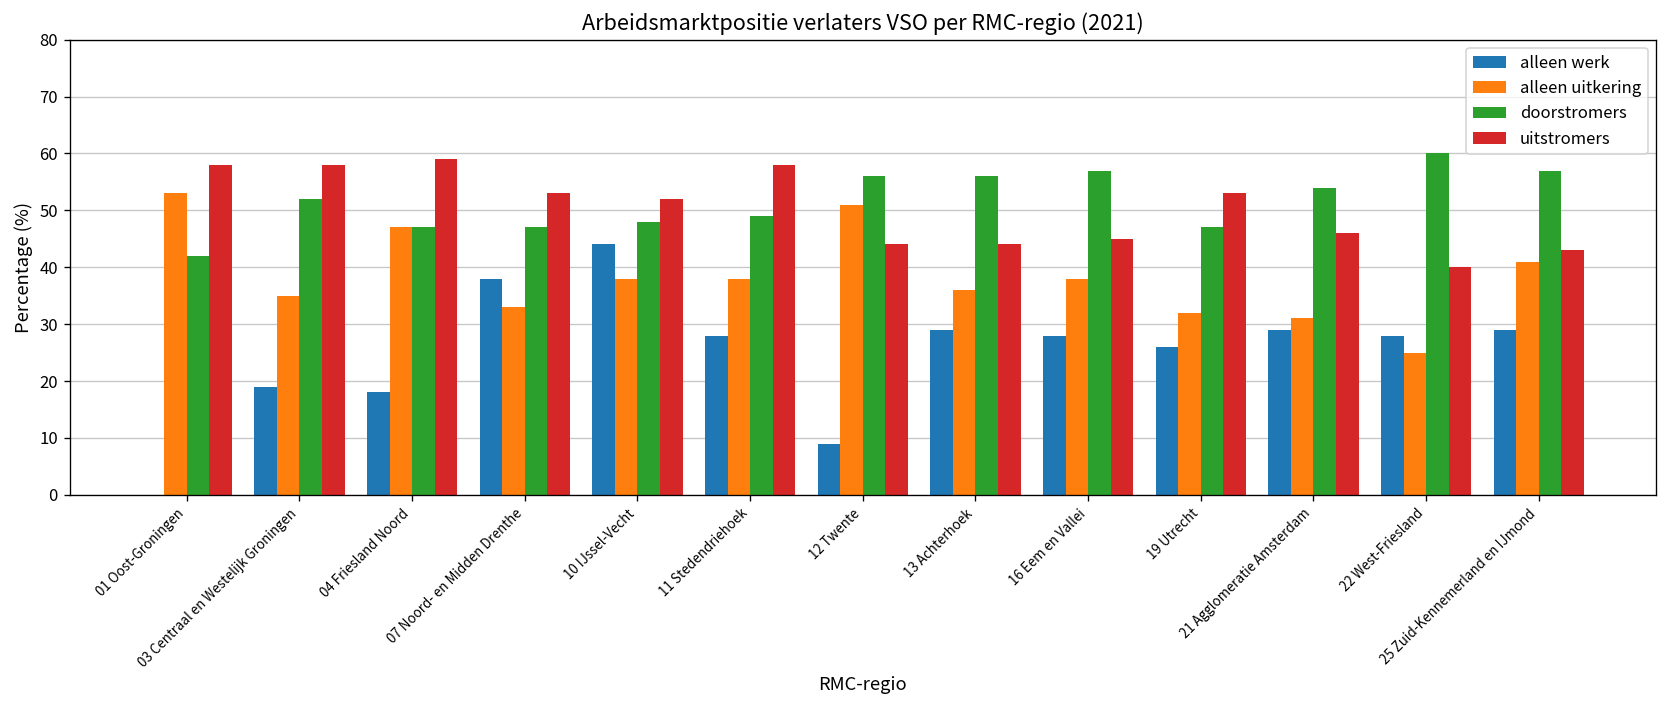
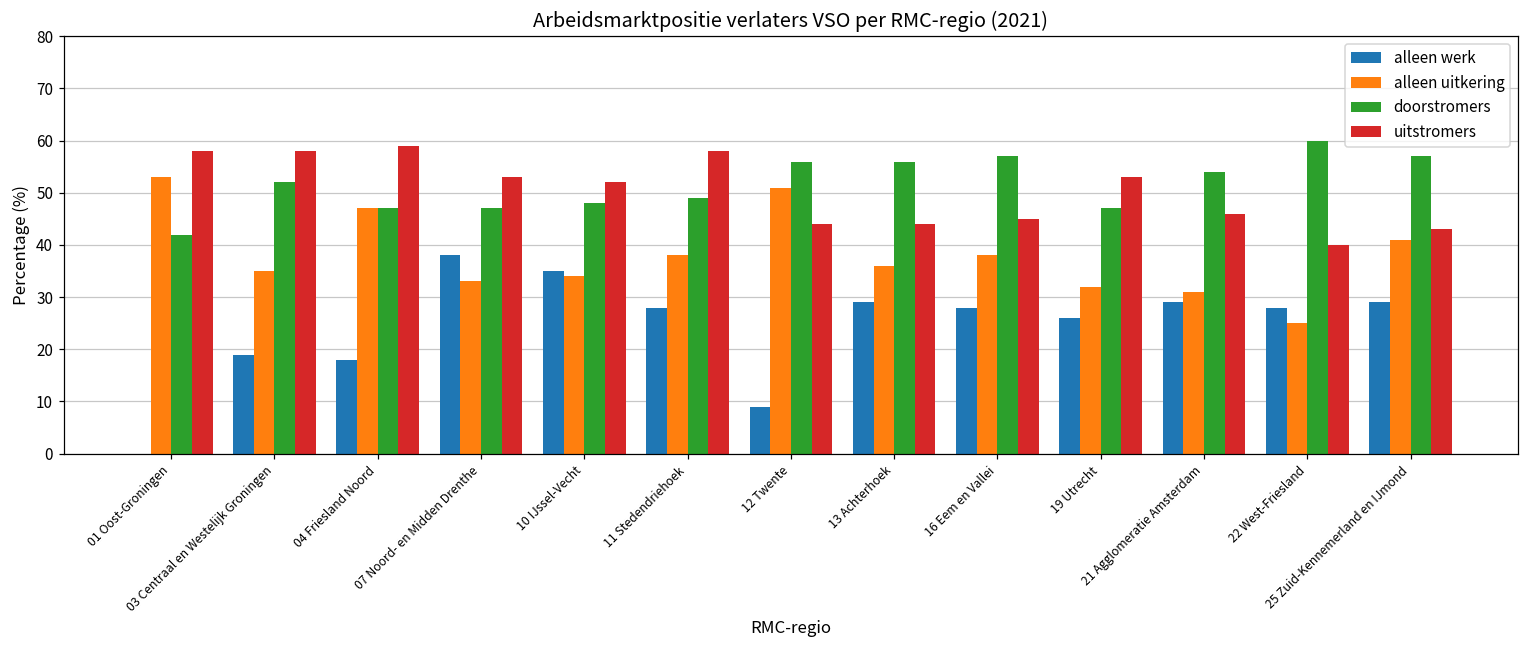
alleen werk, 10 IJssel-Vecht: 44 -> 35
alleen uitkering, 10 IJssel-Vecht: 38 -> 34
